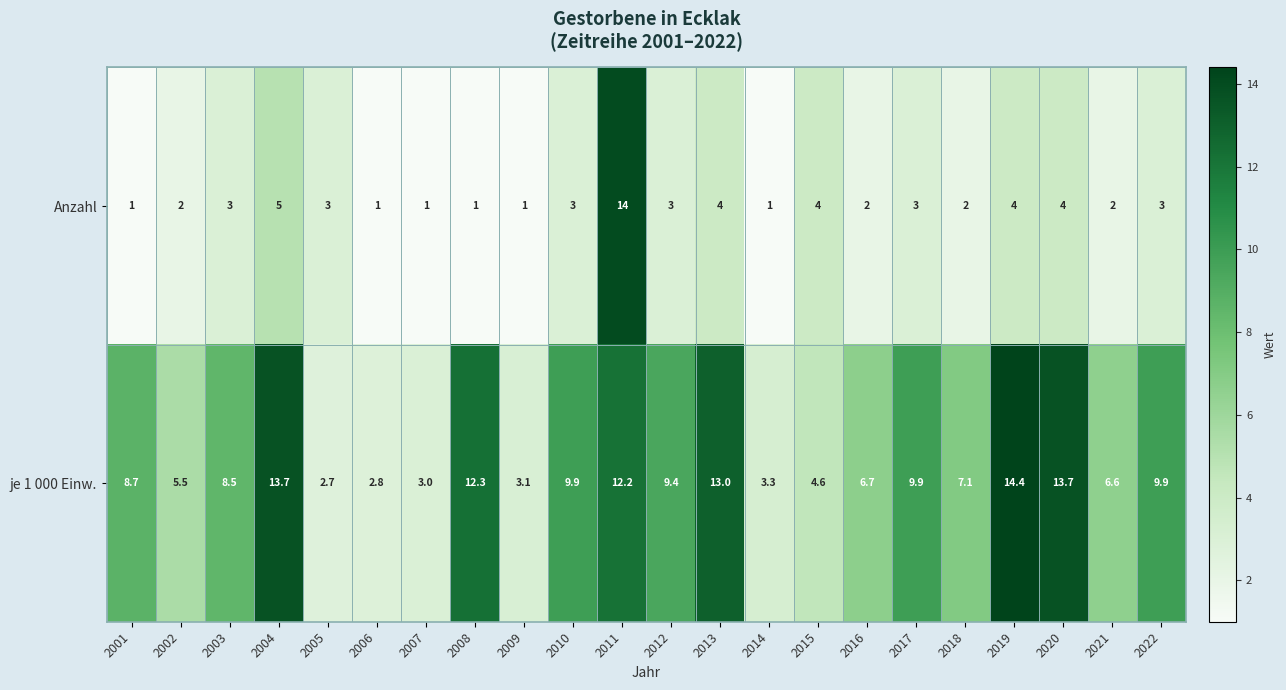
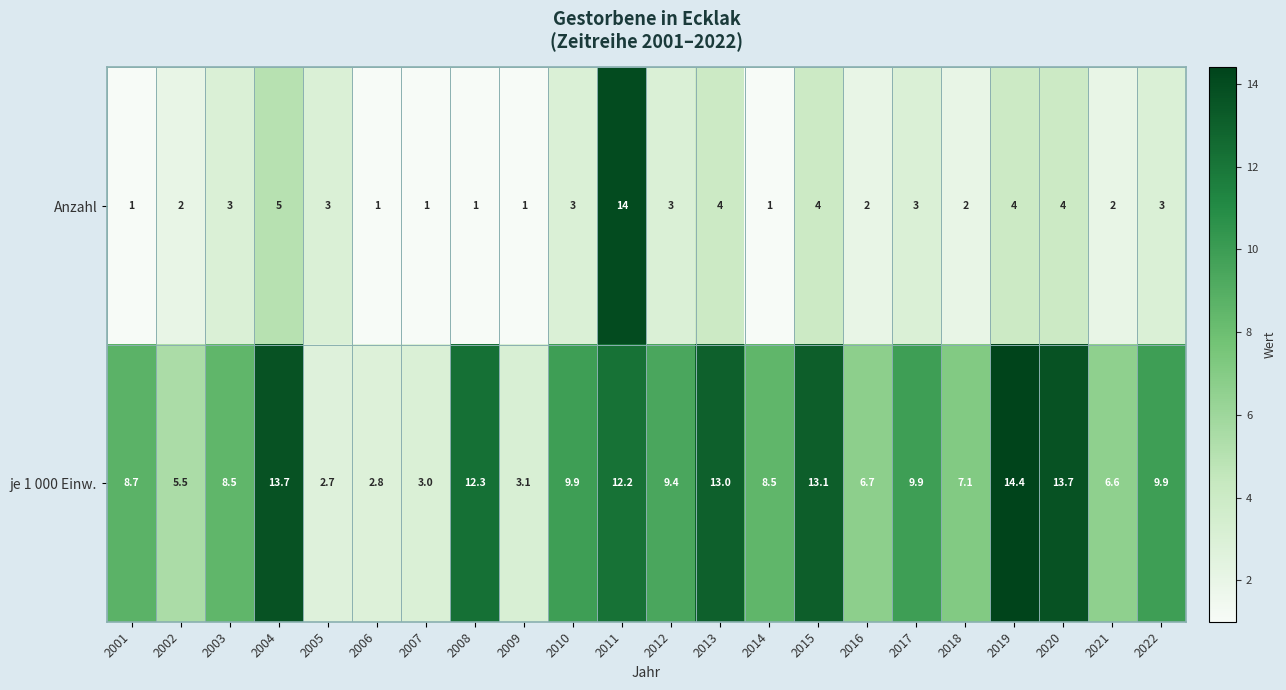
je 1 000 Einw., 2014: 3.3 -> 8.5
je 1 000 Einw., 2015: 4.6 -> 13.1
